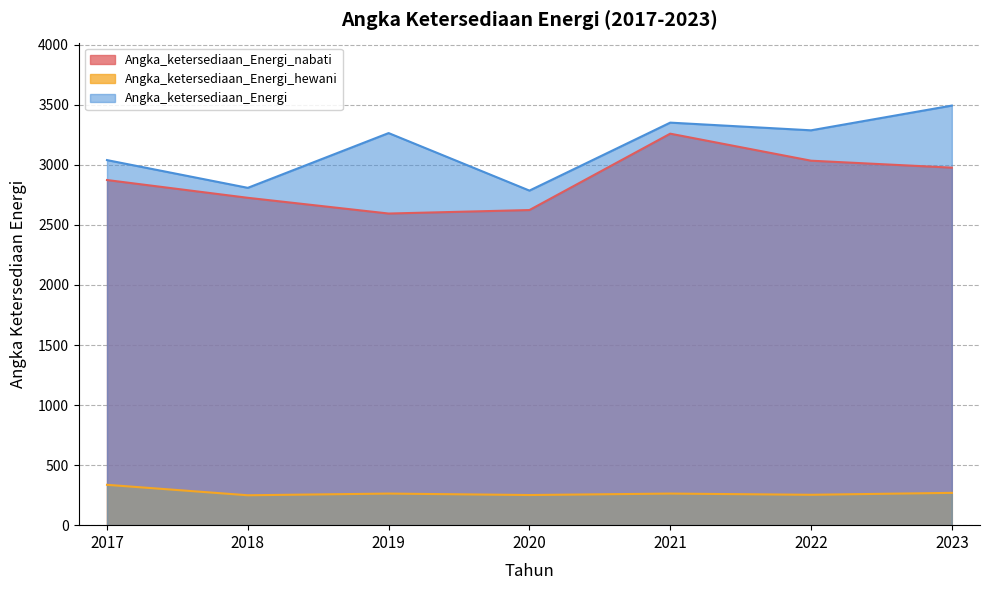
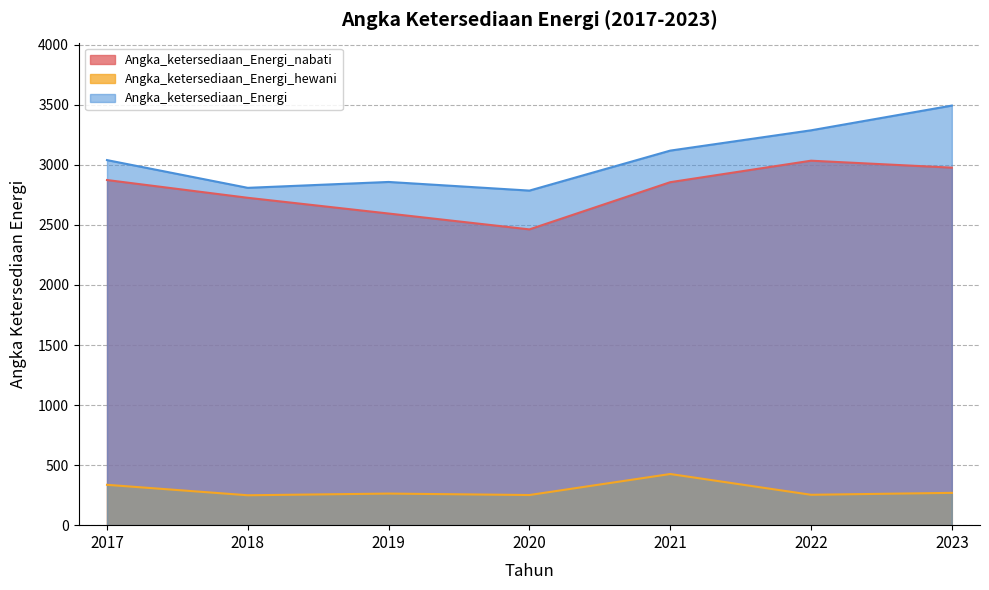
Angka_ketersediaan_Energi, 2019: 3270 -> 2860
Angka_ketersediaan_Energi_nabati, 2020: 2620 -> 2460
Angka_ketersediaan_Energi_nabati, 2021: 3260 -> 2860
Angka_ketersediaan_Energi_hewani, 2021: 260 -> 430
Angka_ketersediaan_Energi, 2021: 3350 -> 3120
